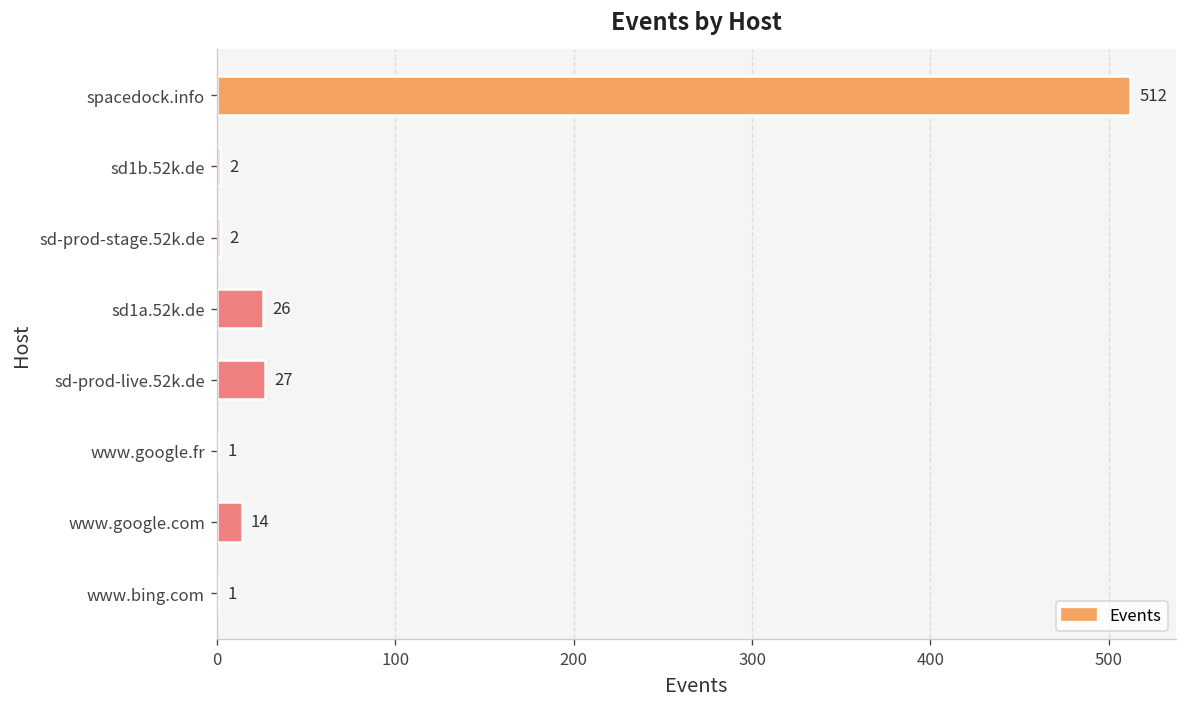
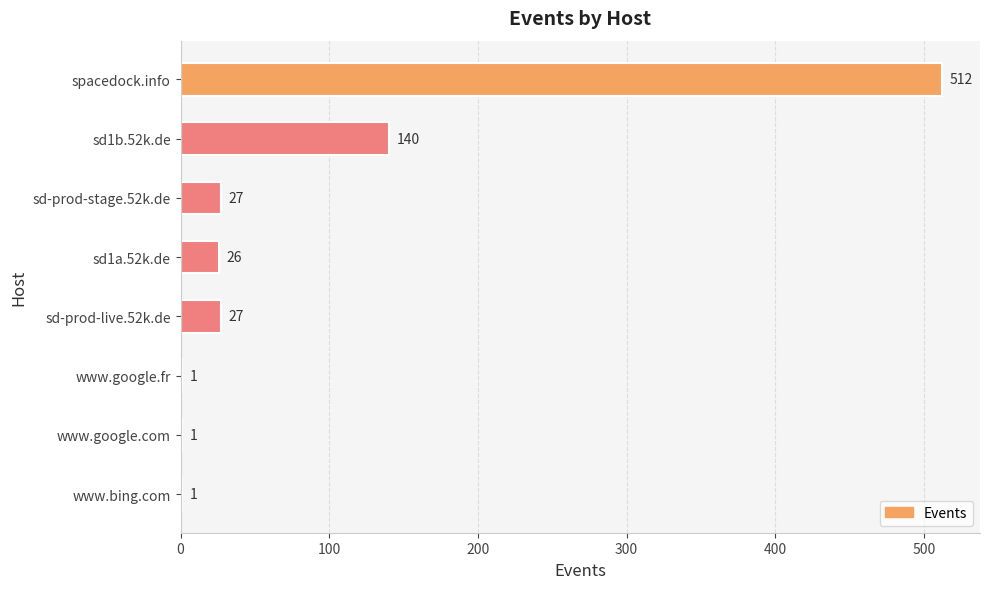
sd1b.52k.de: 2 -> 140
sd-prod-stage.52k.de: 2 -> 27
www.google.com: 14 -> 1
